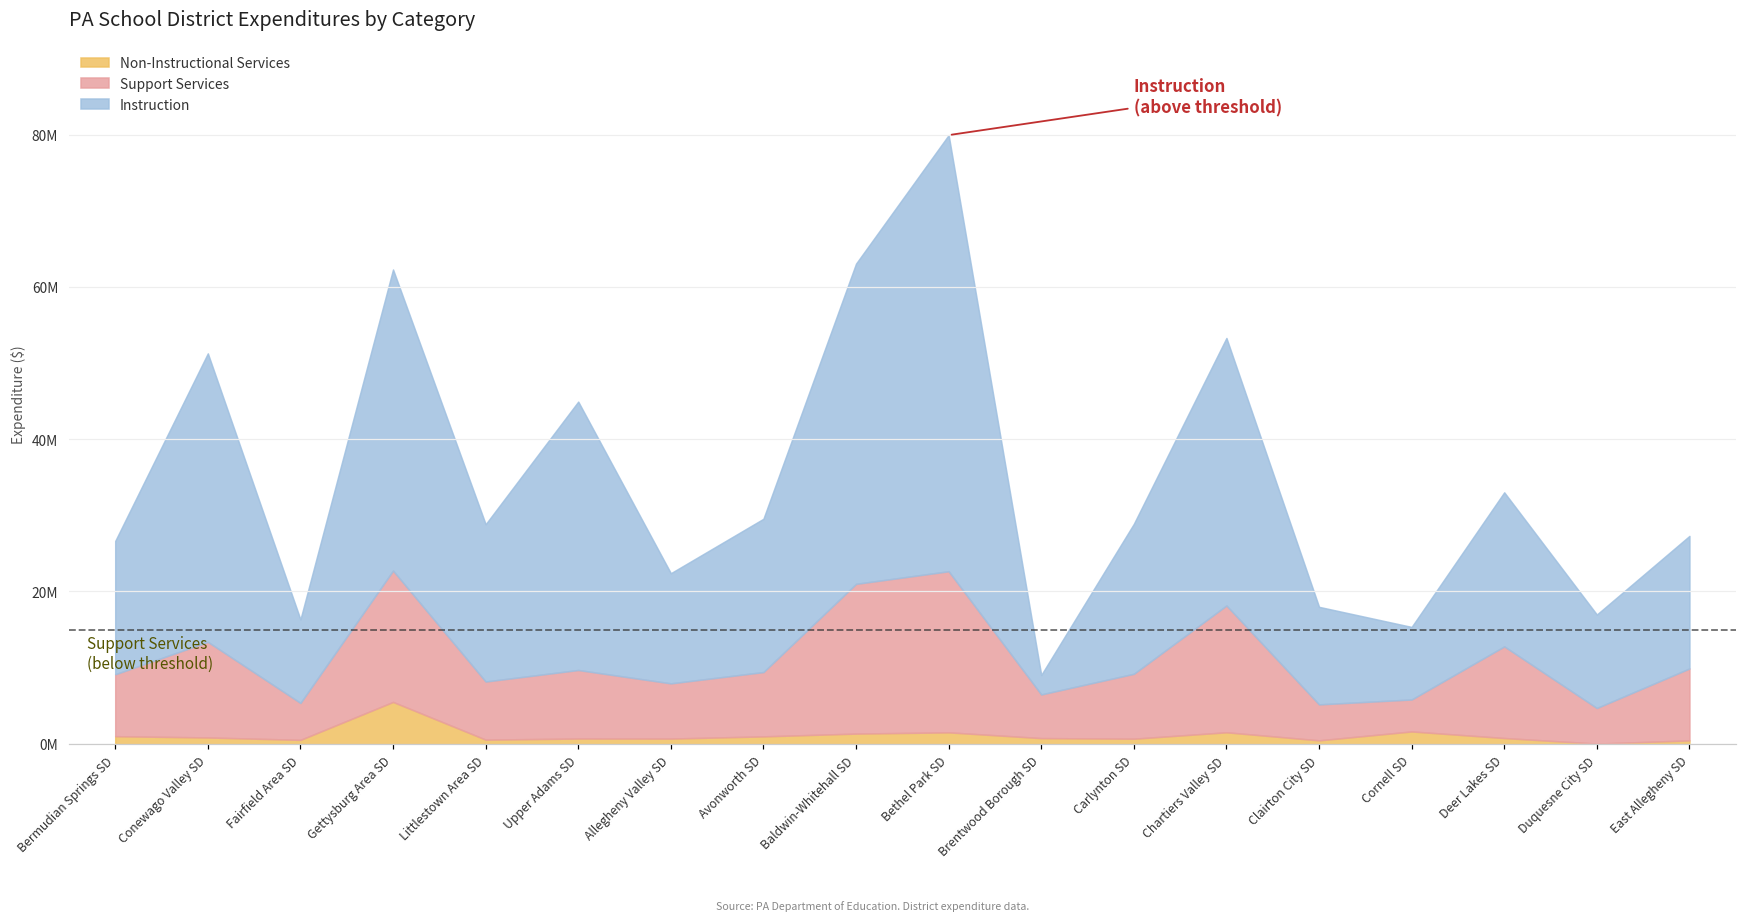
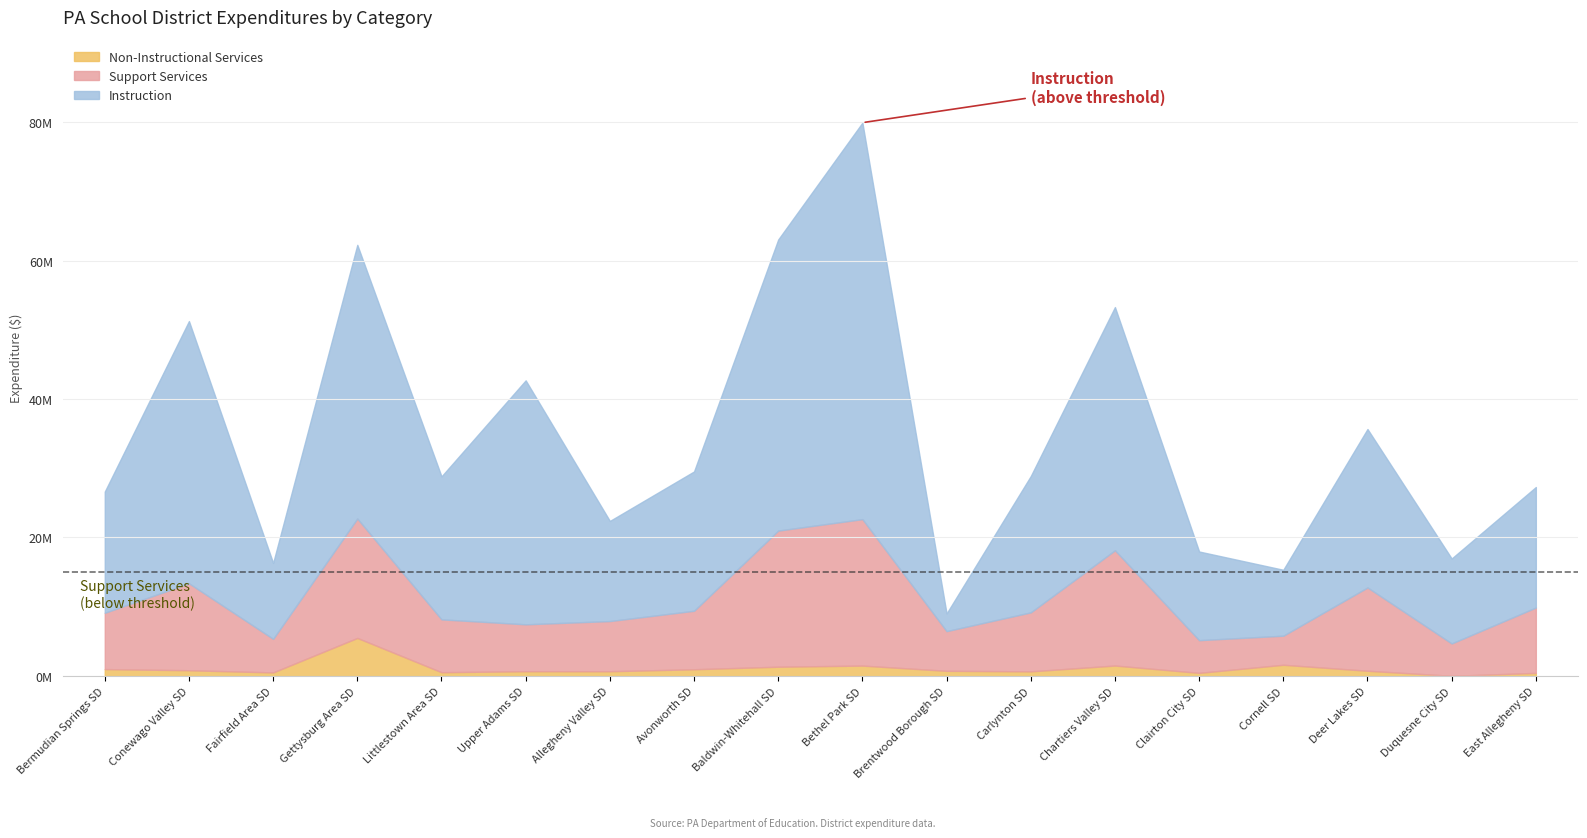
Support Services, Upper Adams SD: 9000000 -> 7000000
Instruction, Deer Lakes SD: 20000000 -> 23000000
